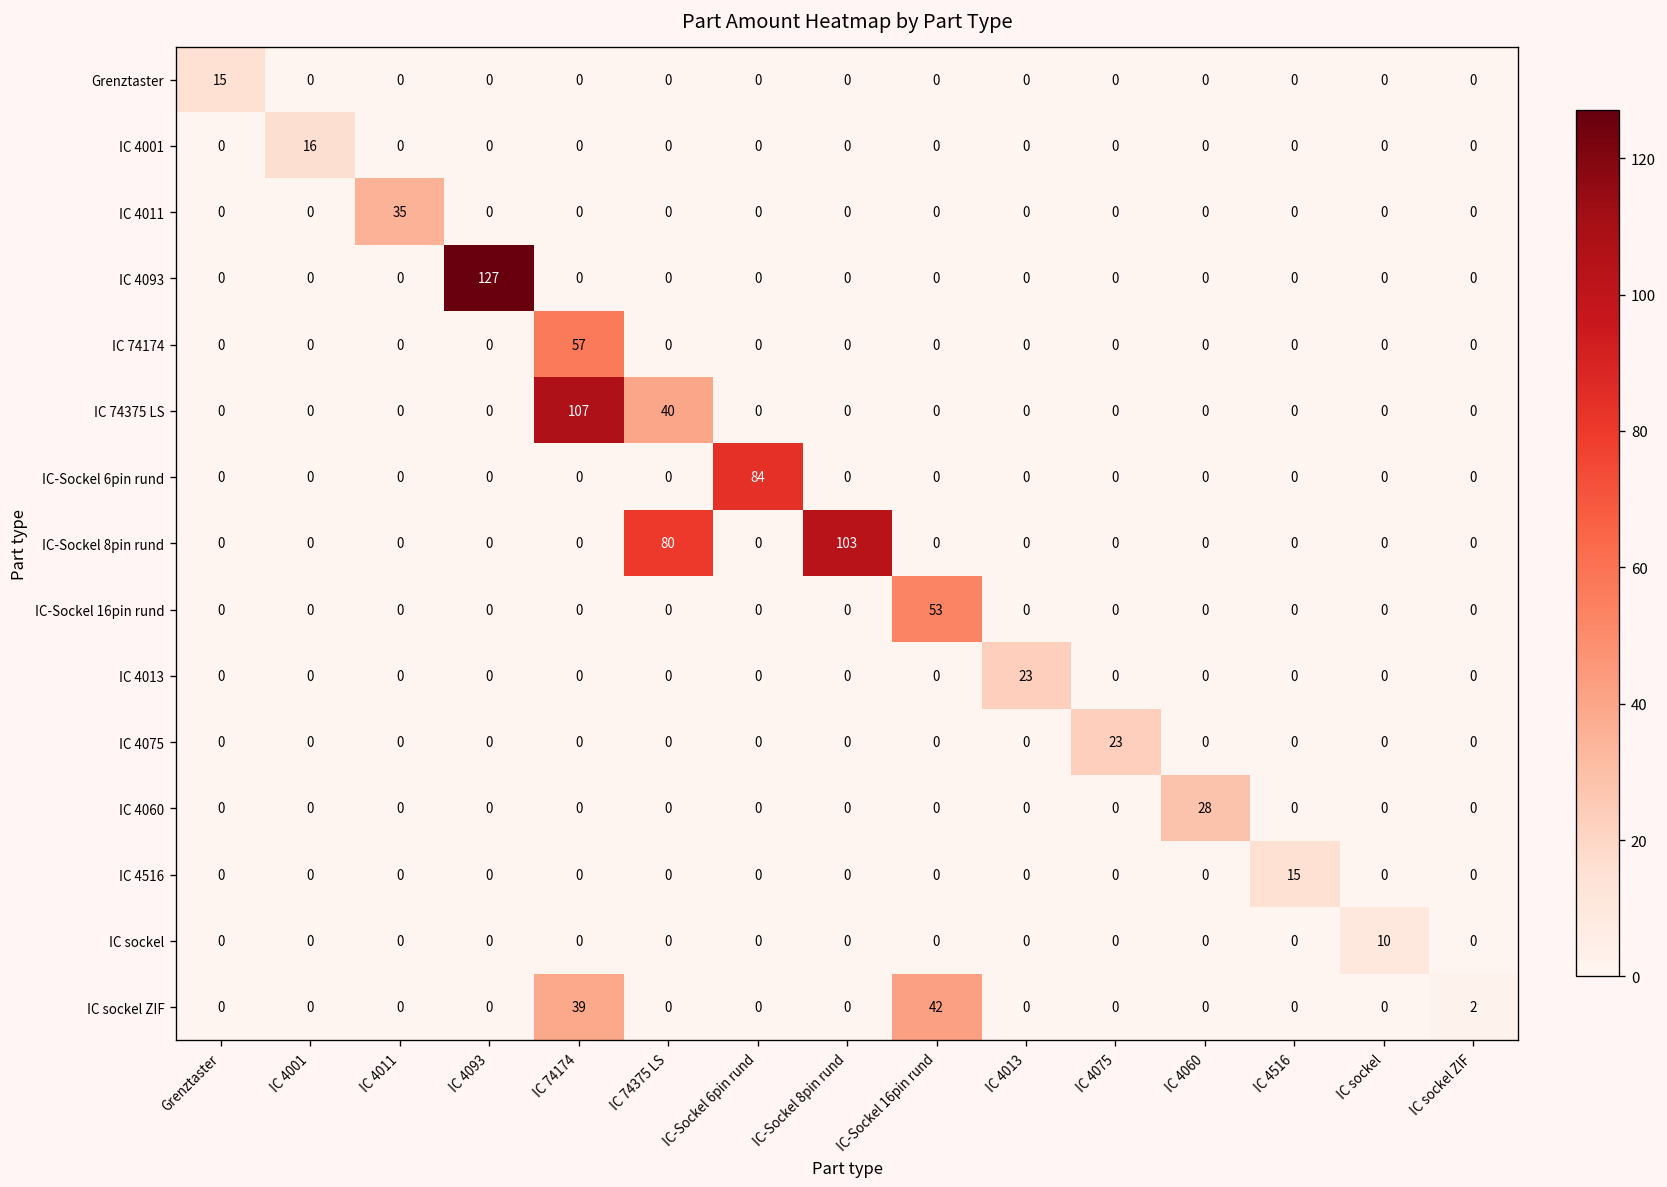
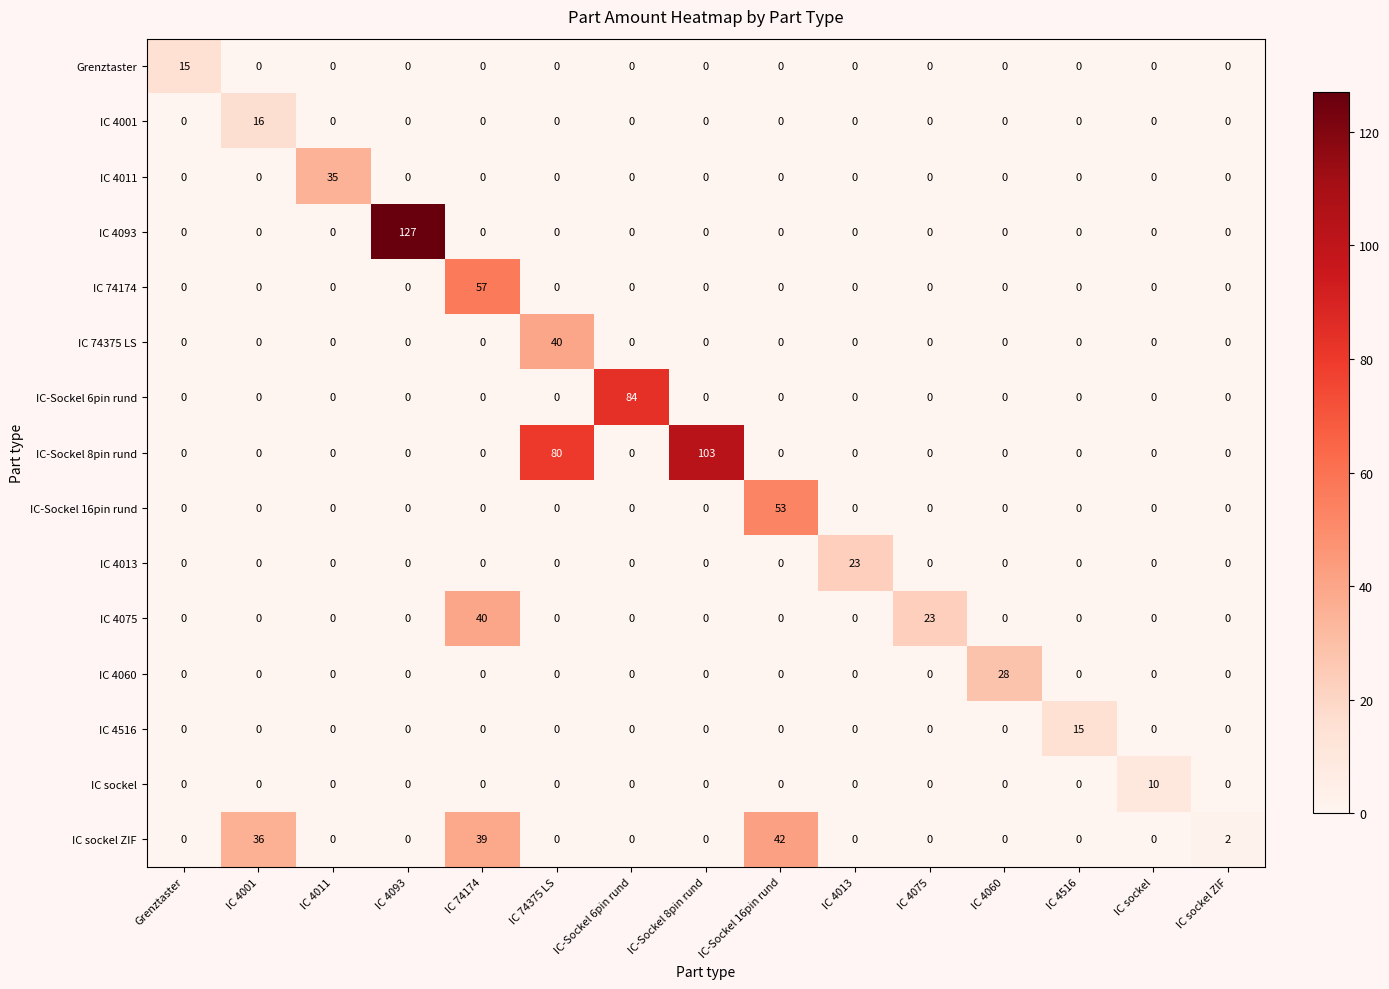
IC 74375 LS, IC 74174: 107 -> 0
IC 4075, IC 74174: 0 -> 40
IC sockel ZIF, IC 4001: 0 -> 36
